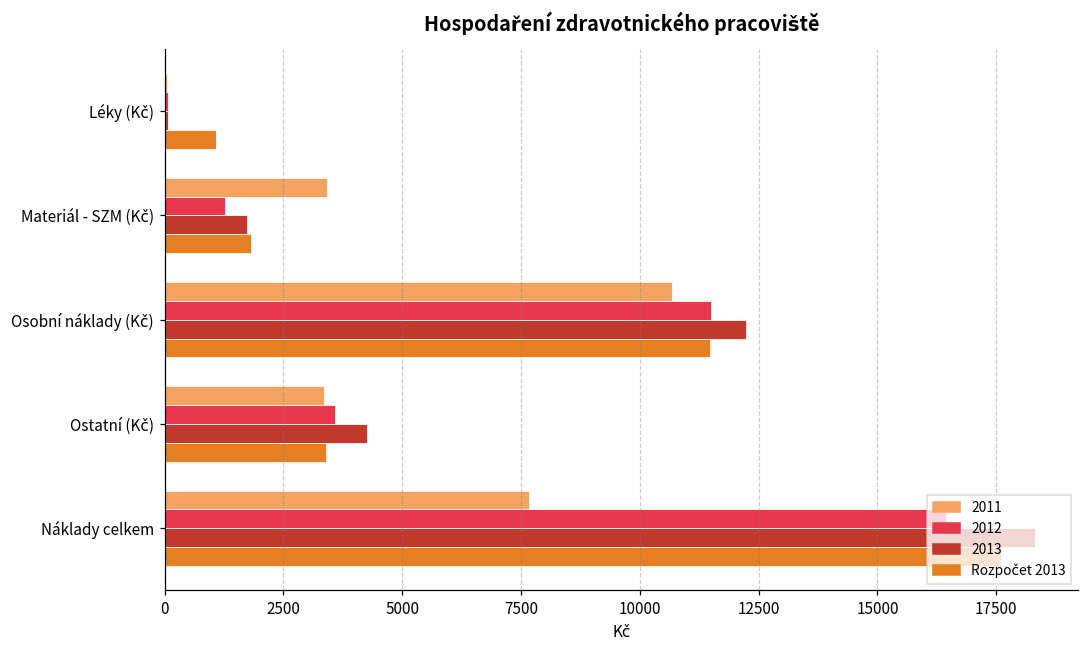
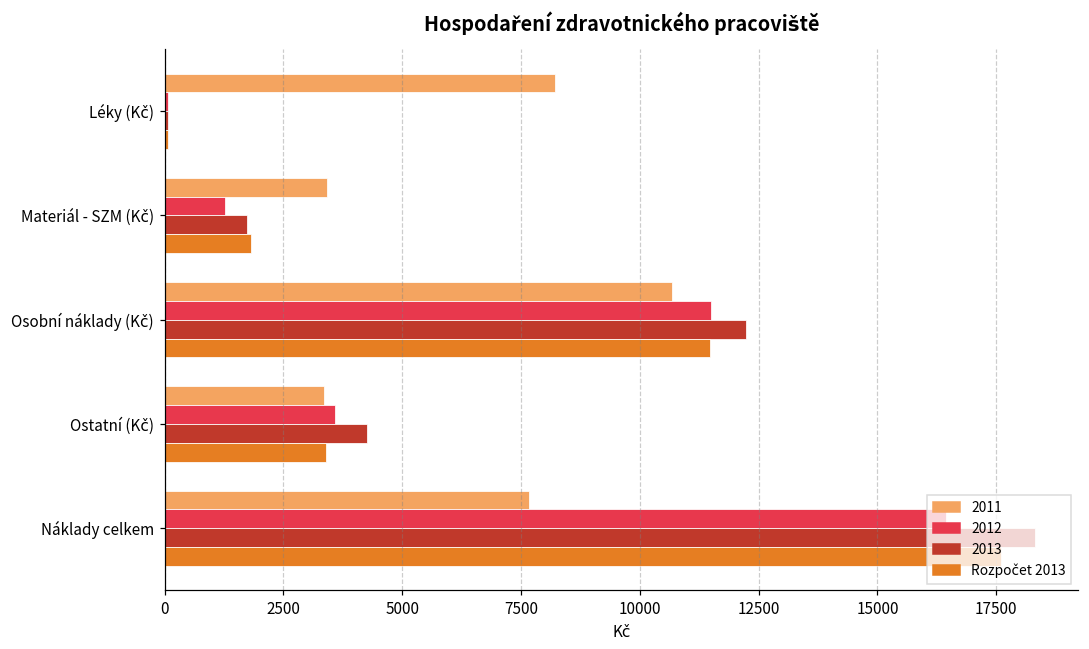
2011, Léky (Kč): 100 -> 8200
Rozpočet 2013, Léky (Kč): 1100 -> 100
